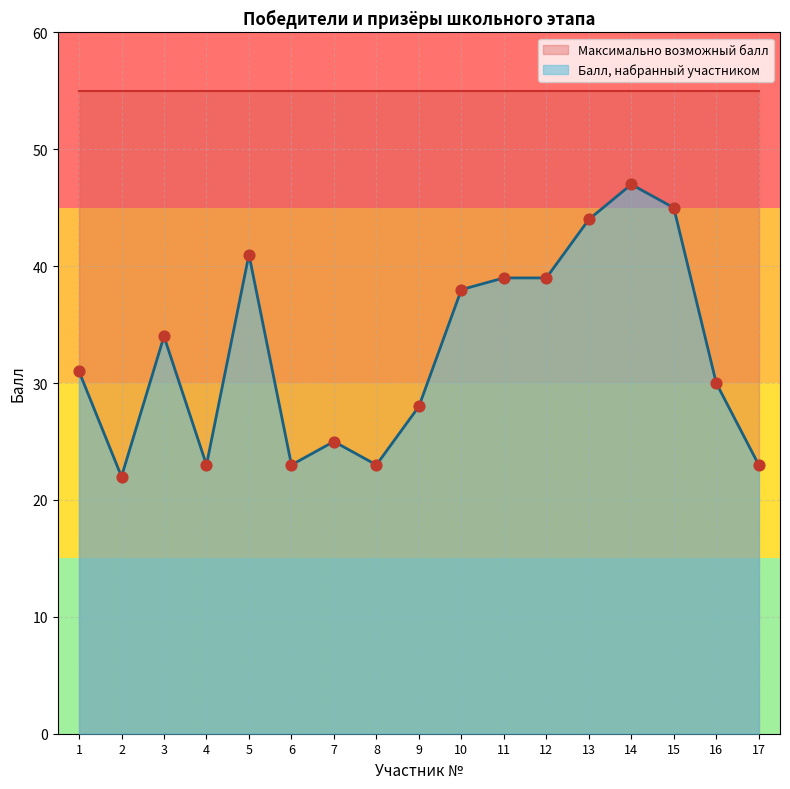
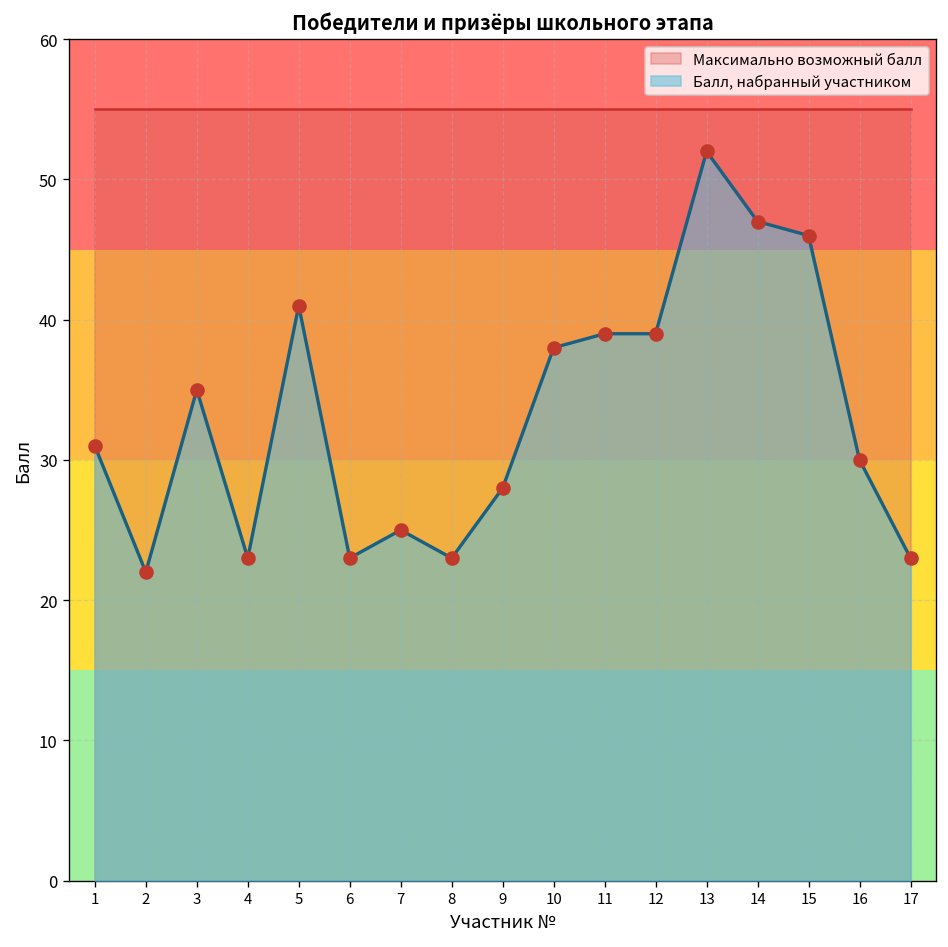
Балл, набранный участником, 3: 34 -> 35
Балл, набранный участником, 13: 44 -> 52
Балл, набранный участником, 15: 45 -> 46
